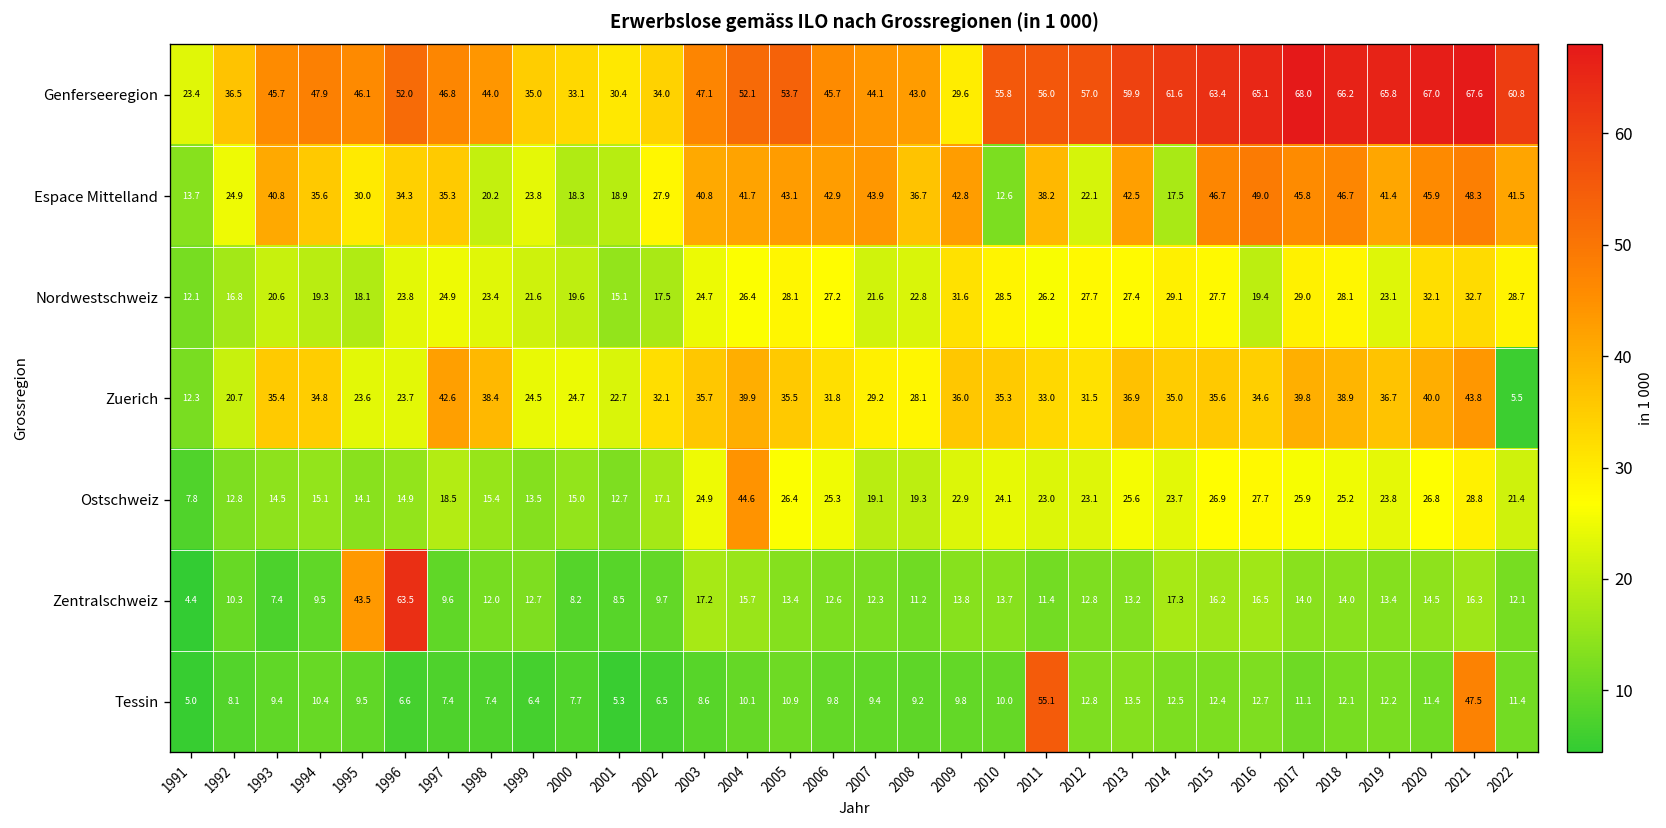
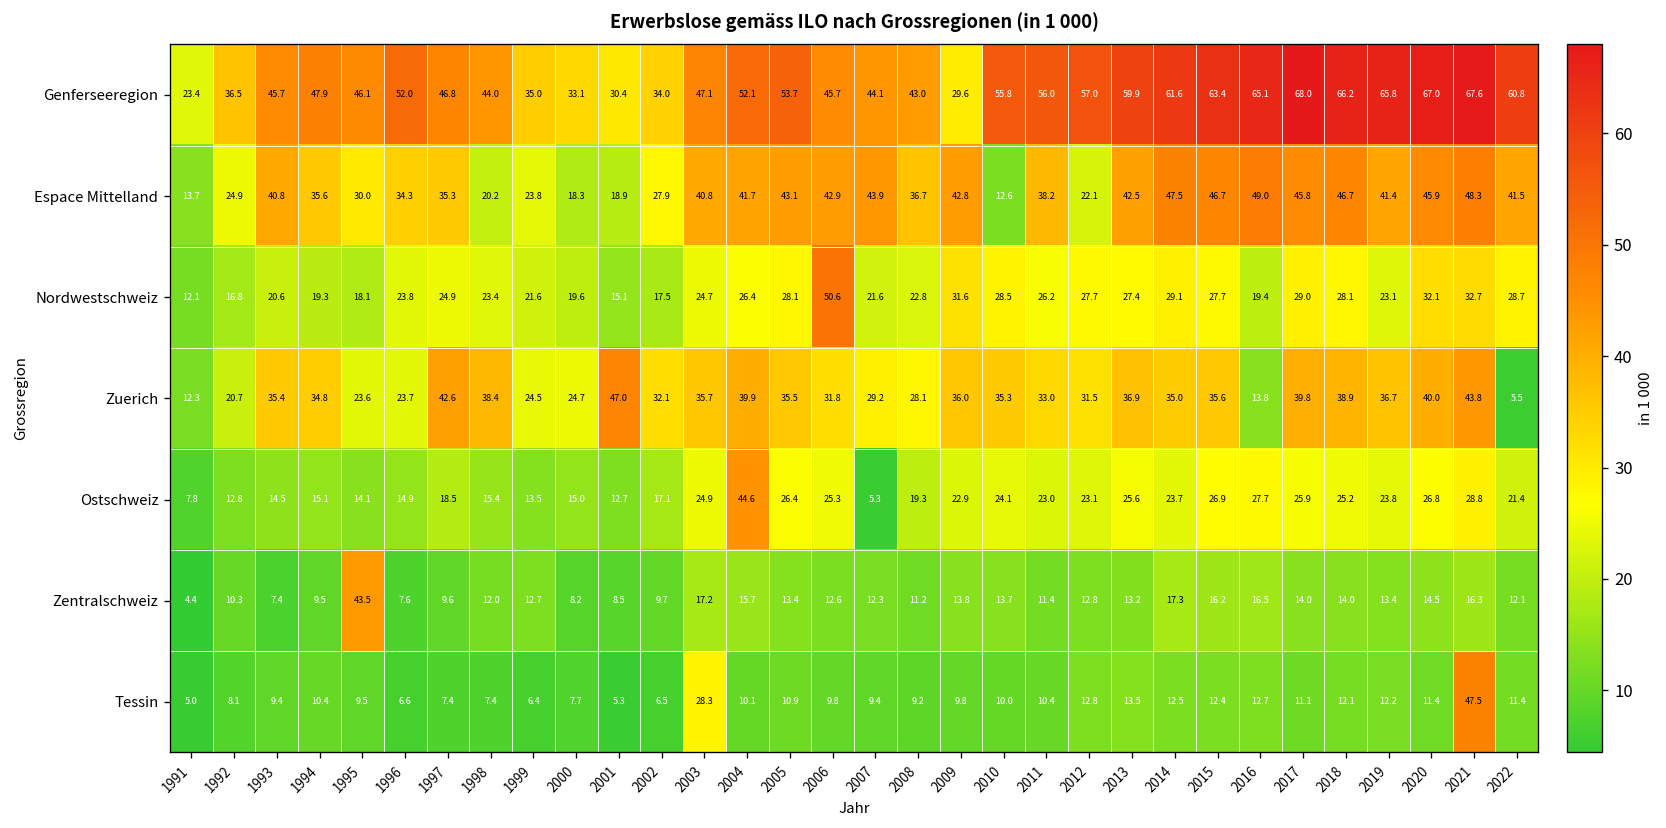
Espace Mittelland, 2014: 17.5 -> 47.5
Nordwestschweiz, 2006: 27.2 -> 50.6
Zuerich, 2001: 22.7 -> 47.0
Zuerich, 2016: 34.6 -> 13.8
Ostschweiz, 2007: 19.1 -> 5.3
Zentralschweiz, 1996: 63.5 -> 7.6
Tessin, 2003: 8.6 -> 28.3
Tessin, 2011: 55.1 -> 10.4
